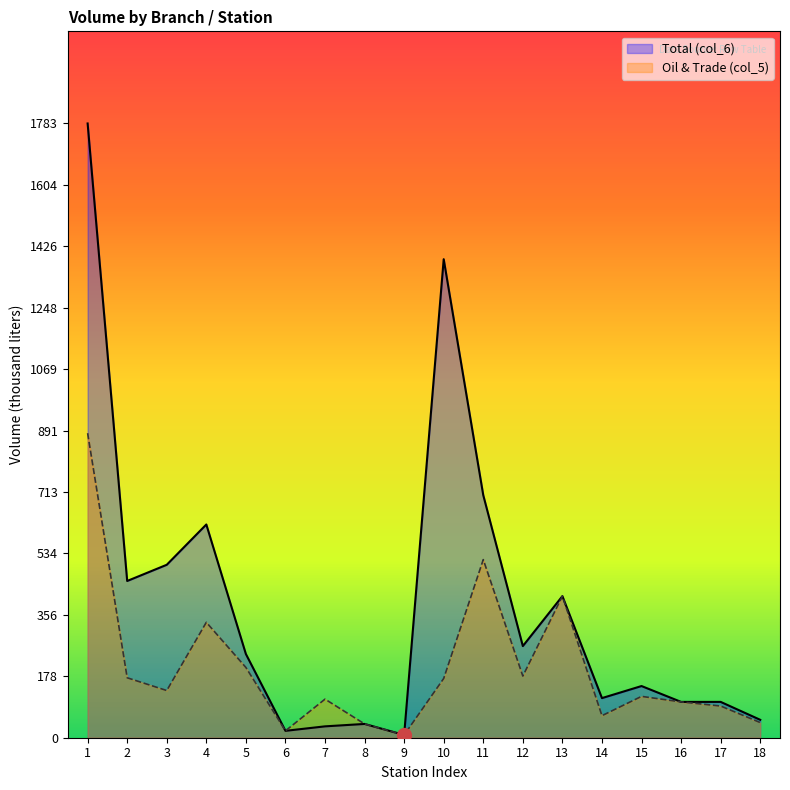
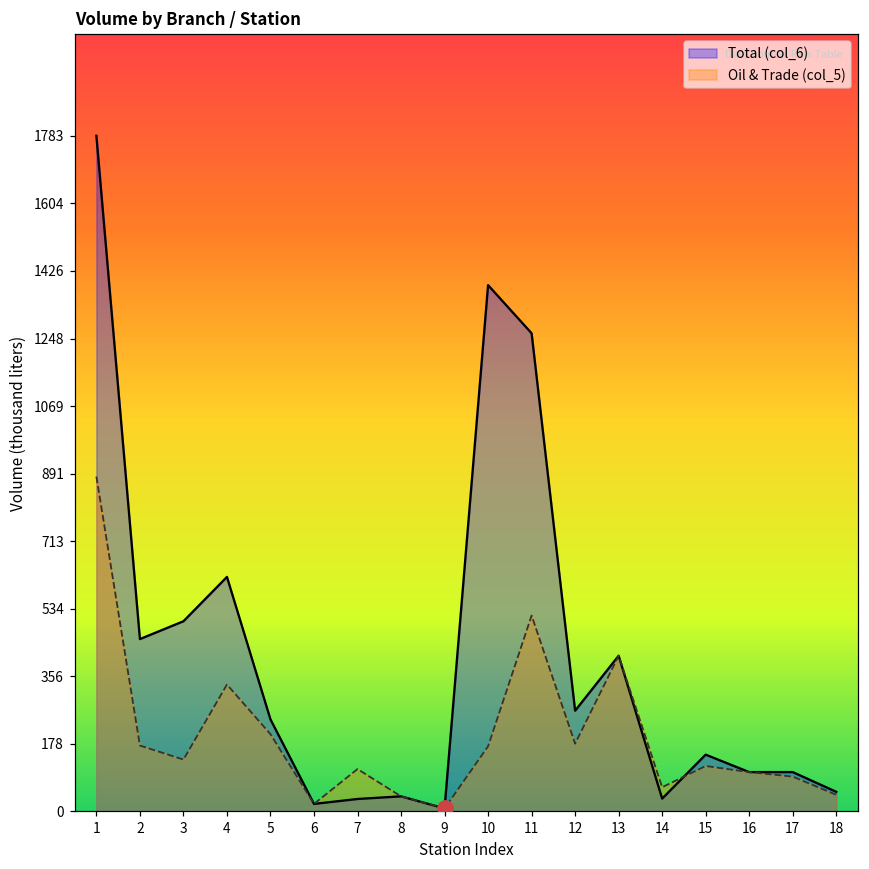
Total (col_6), 11: 700 -> 1260
Total (col_6), 14: 120 -> 30
